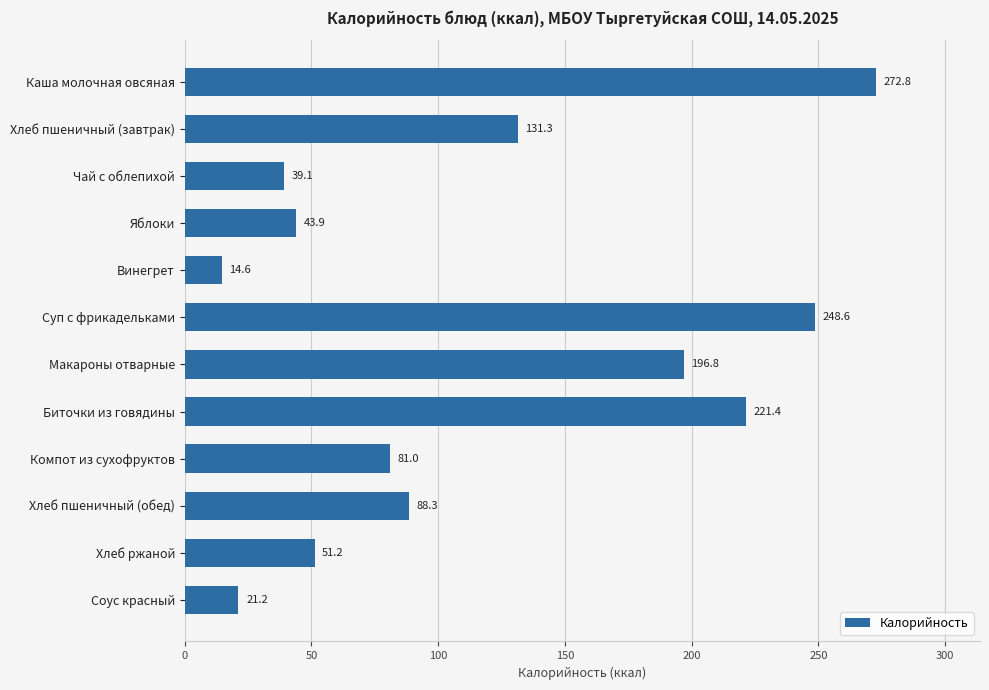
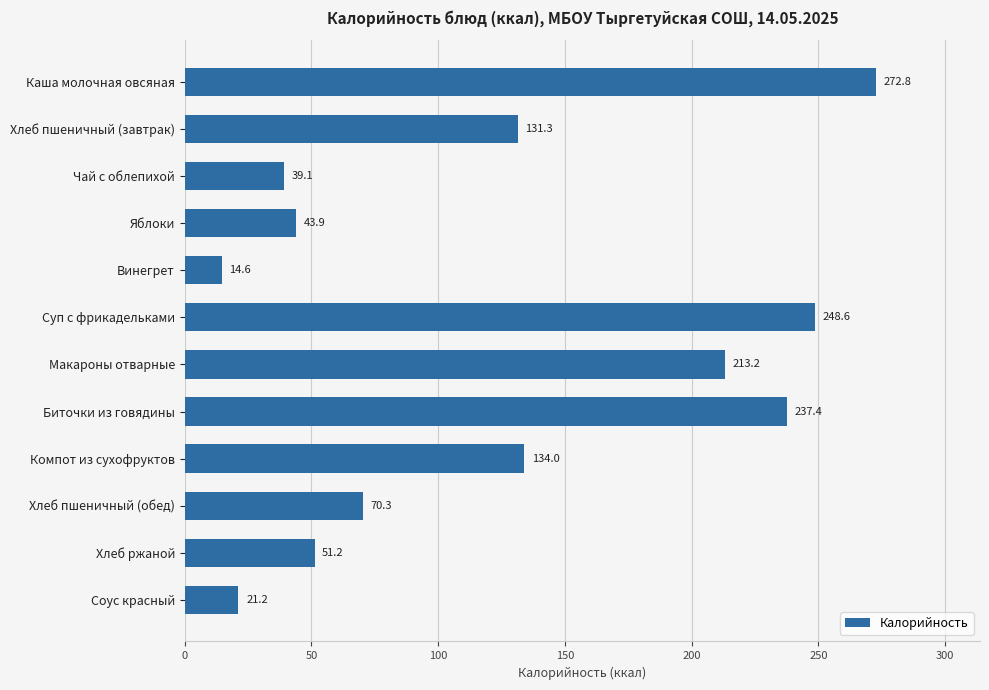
Макароны отварные: 196.8 -> 213.2
Биточки из говядины: 221.4 -> 237.4
Компот из сухофруктов: 81.0 -> 134.0
Хлеб пшеничный (обед): 88.3 -> 70.3
